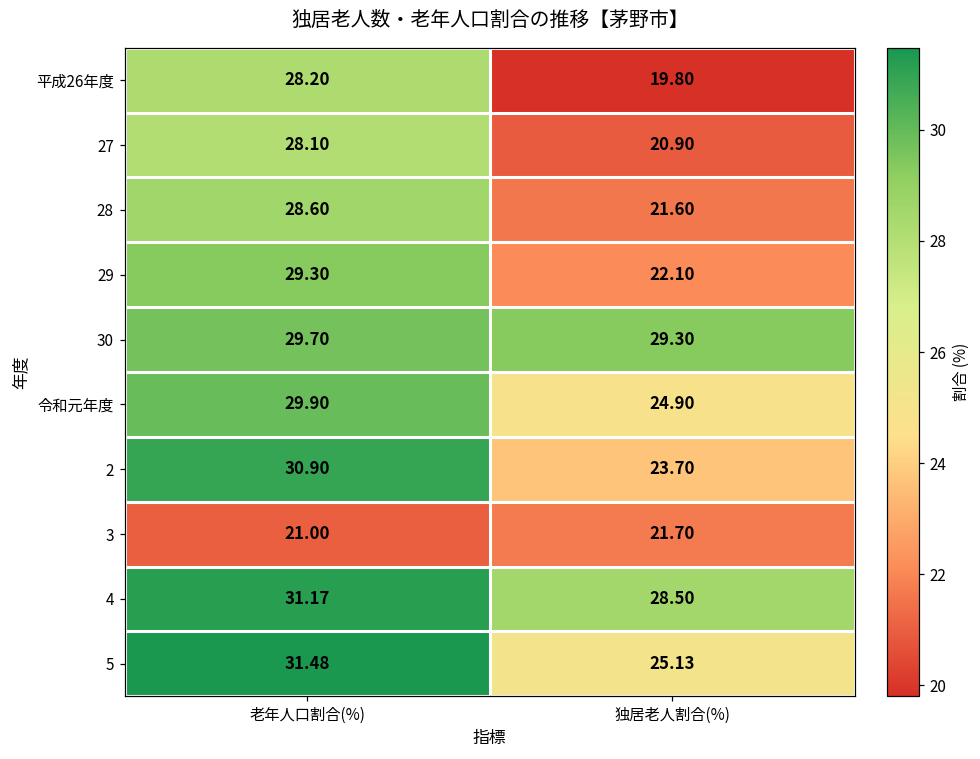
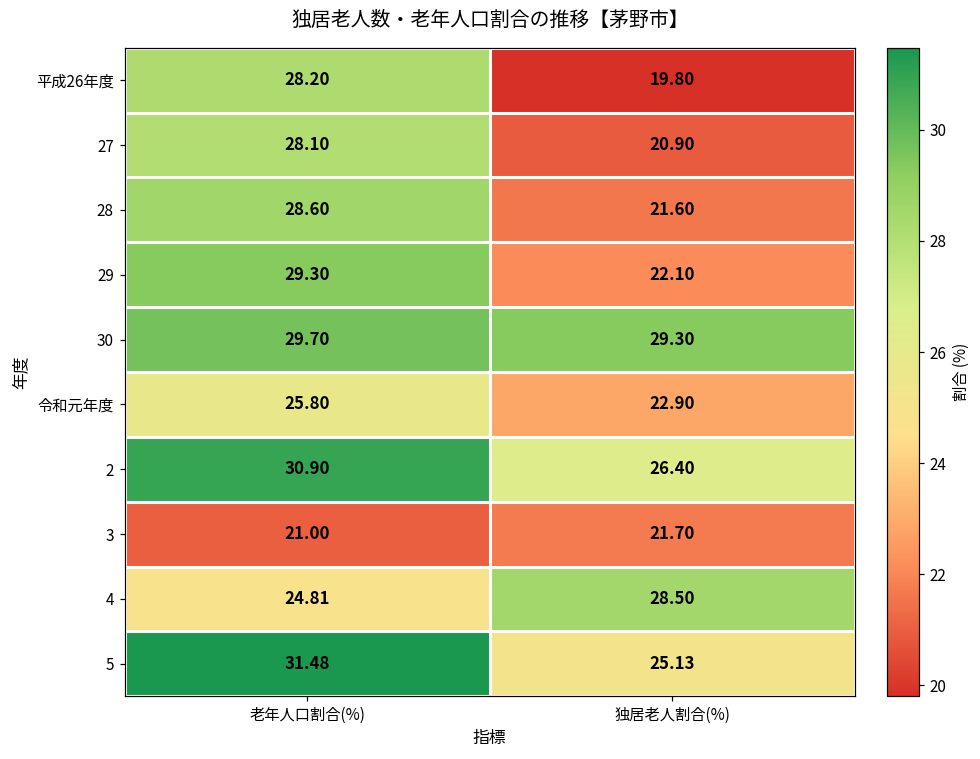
令和元年度, 老年人口割合(%): 29.90 -> 25.80
令和元年度, 独居老人割合(%): 24.90 -> 22.90
2, 独居老人割合(%): 23.70 -> 26.40
4, 老年人口割合(%): 31.17 -> 24.81
